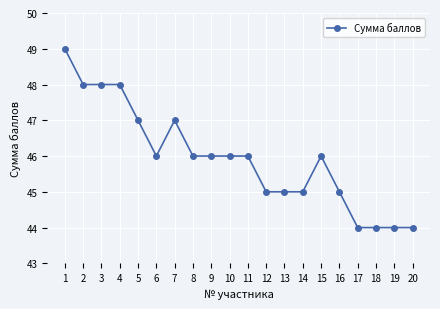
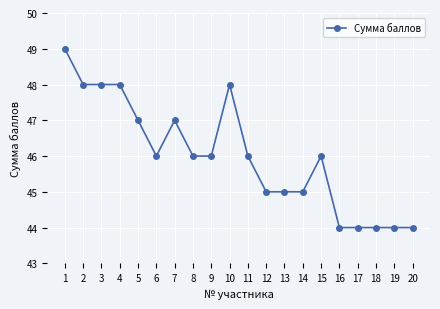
10: 46 -> 48
16: 45 -> 44
